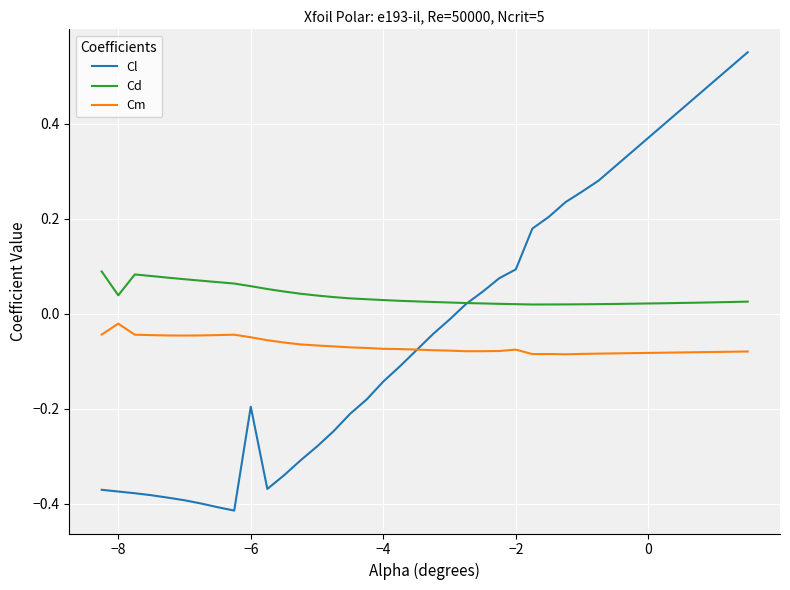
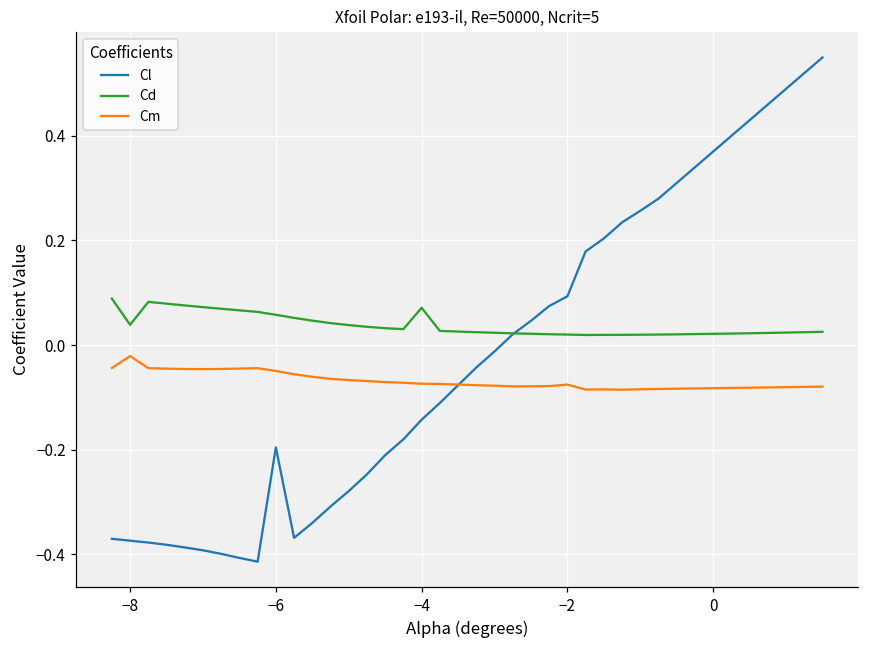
Cd, −4: 0.03 -> 0.07
